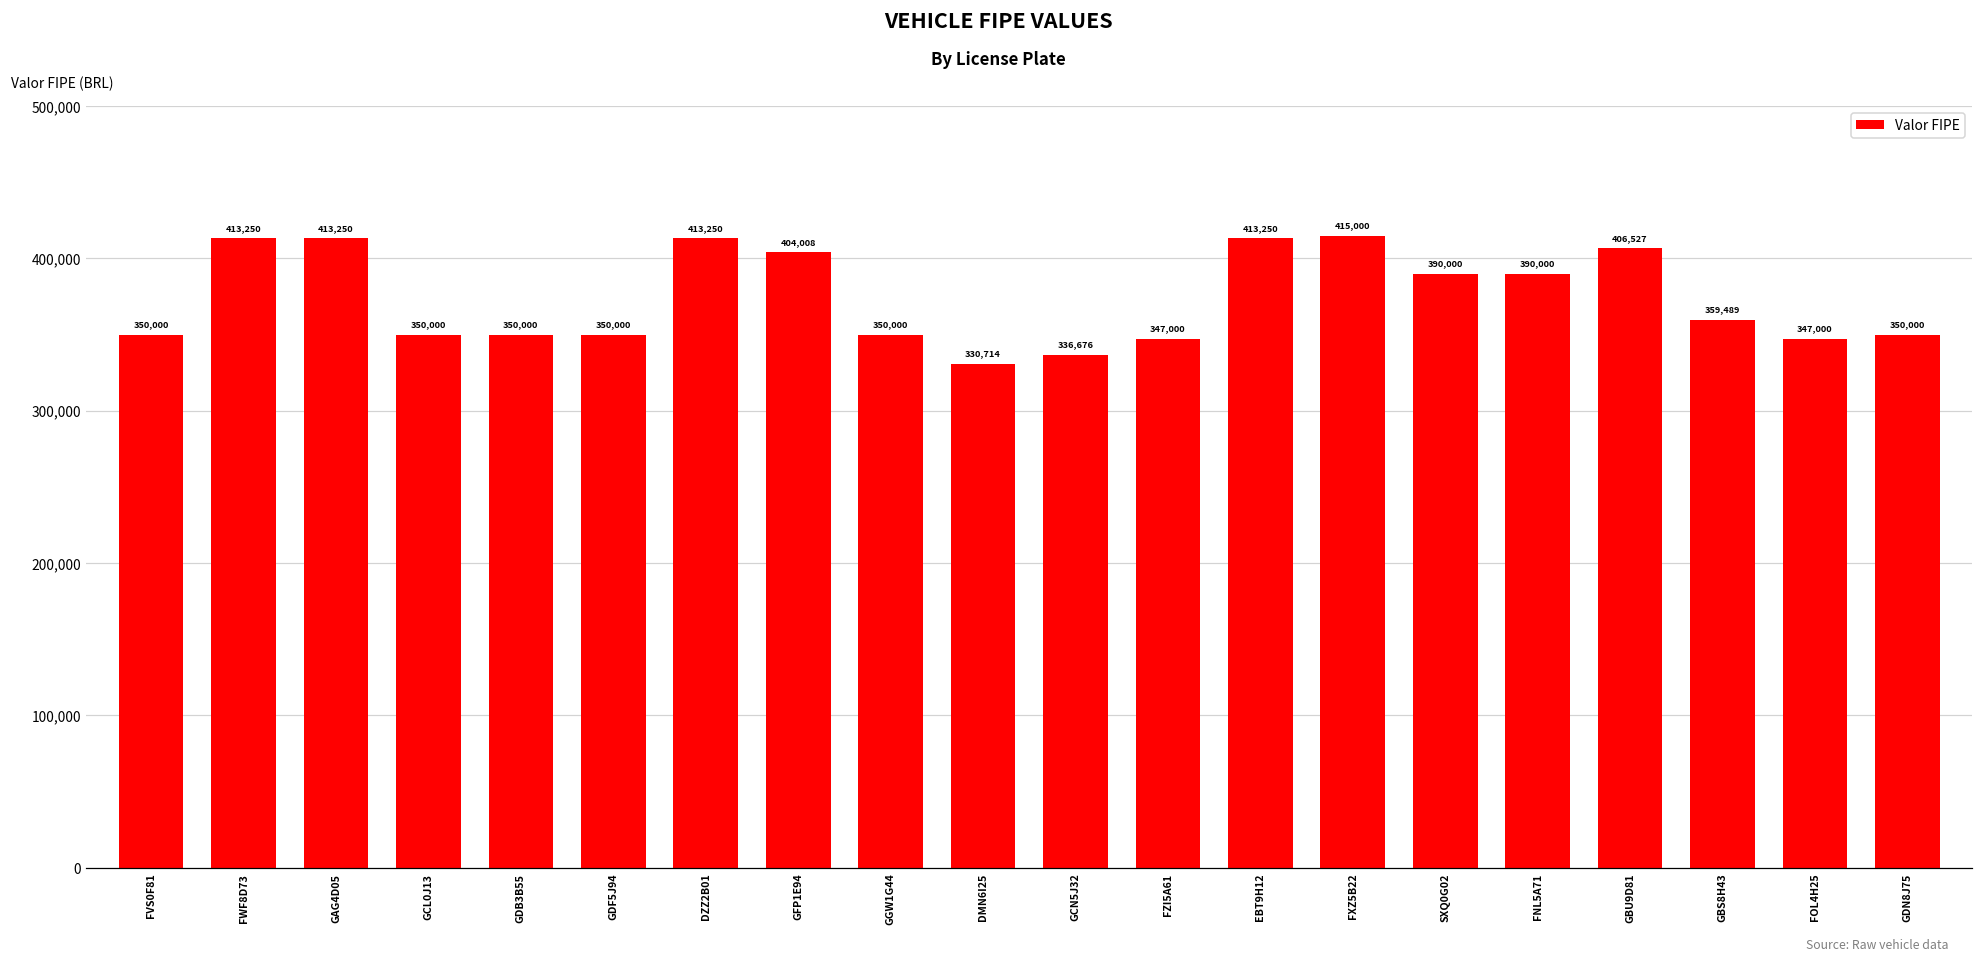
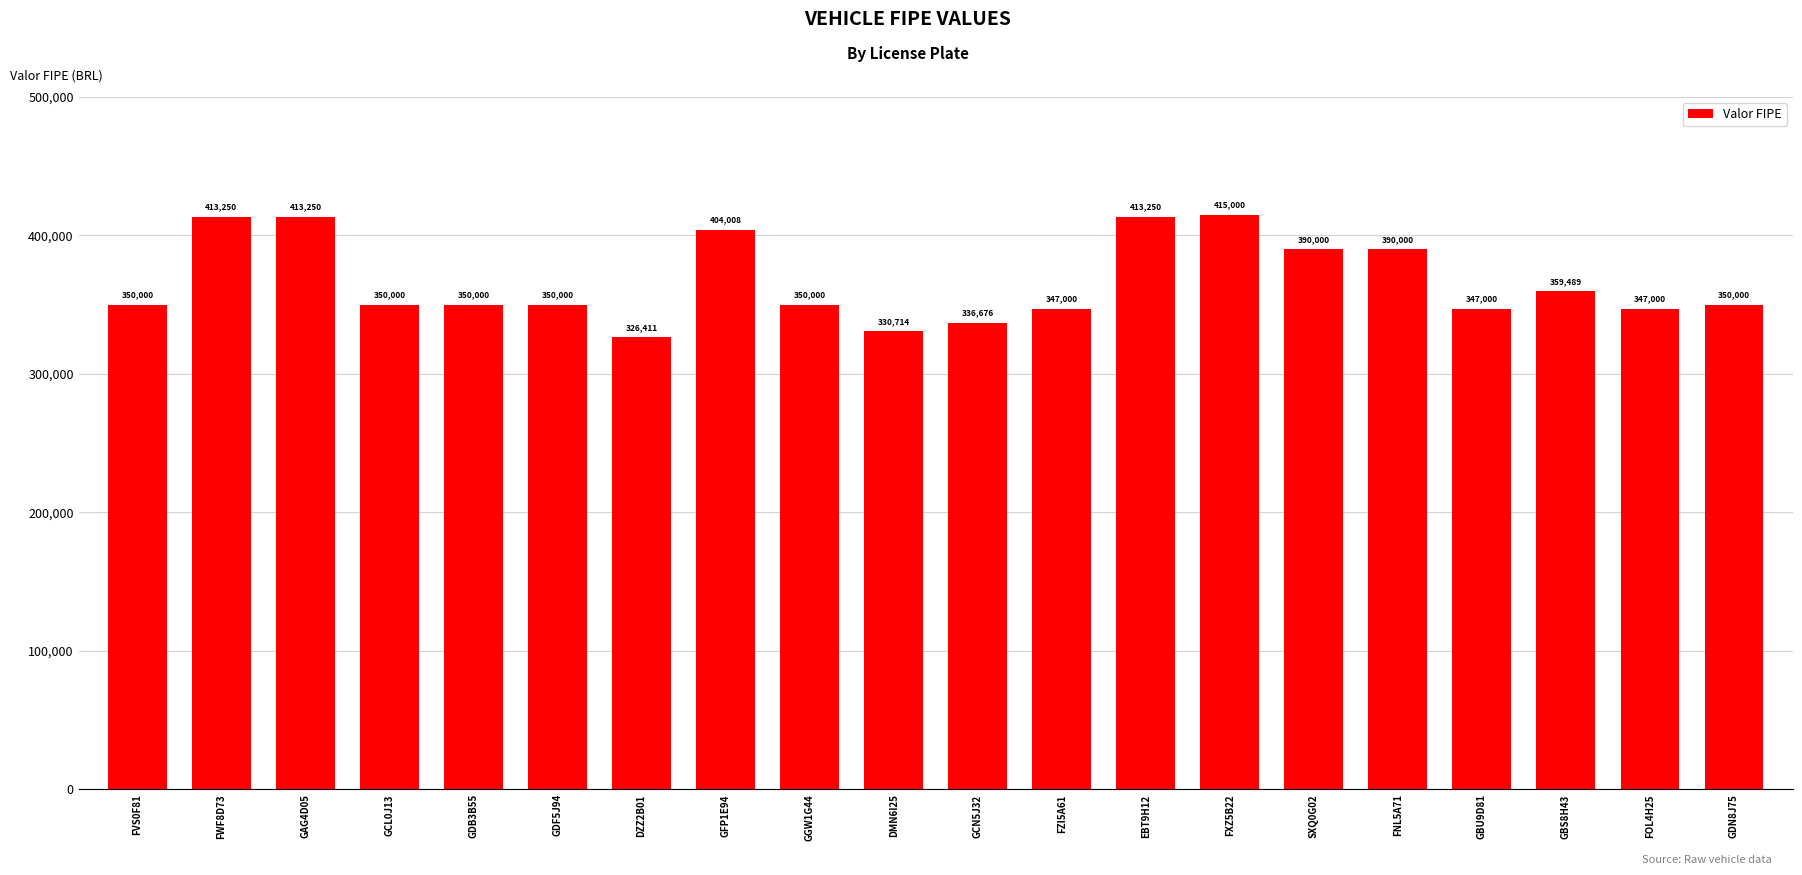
DZZ2B01: 413,250 -> 326,411
GBU9D81: 406,527 -> 347,000
